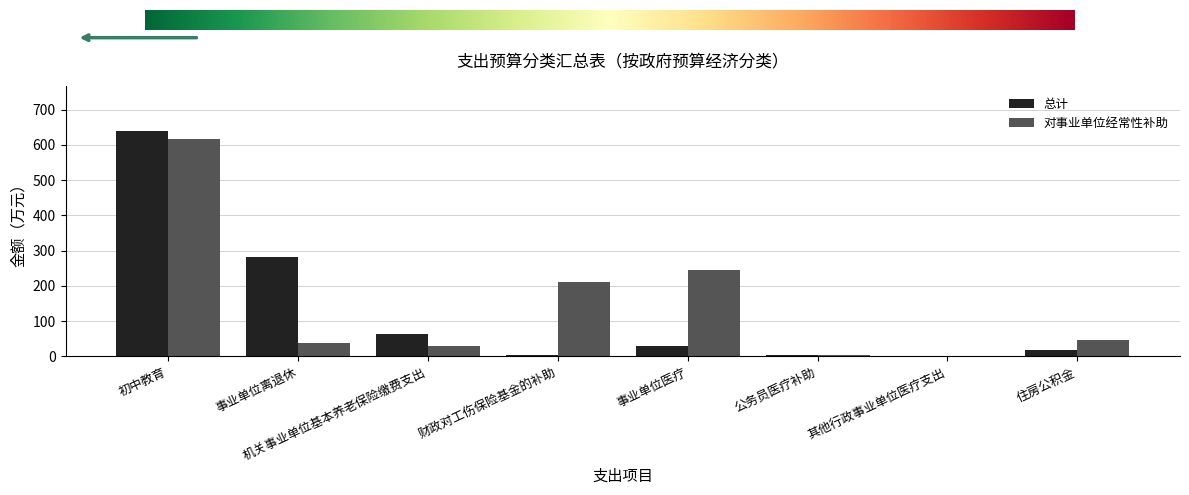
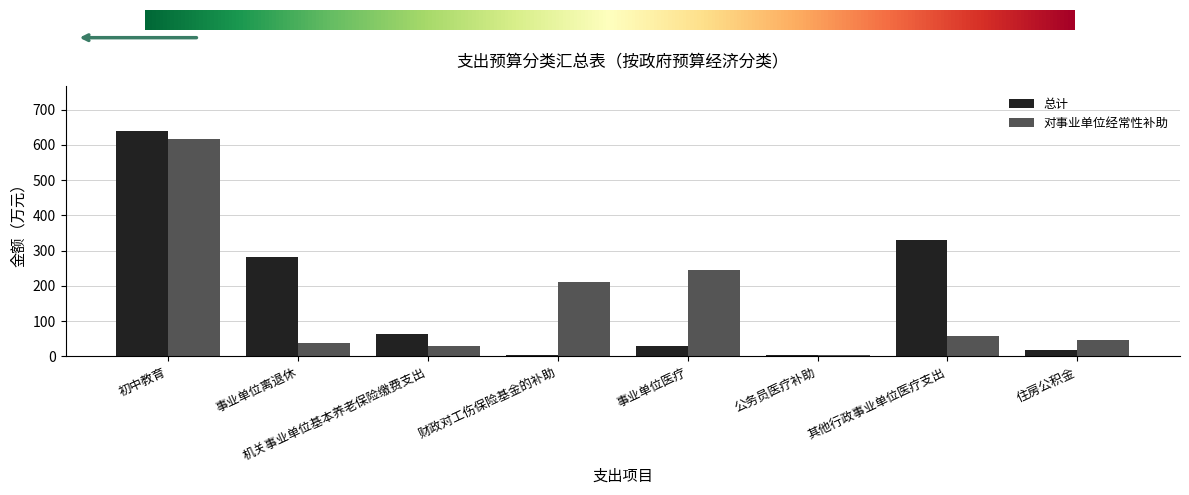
总计, 其他行政事业单位医疗支出: 0 -> 330
对事业单位经常性补助, 其他行政事业单位医疗支出: 0 -> 60
